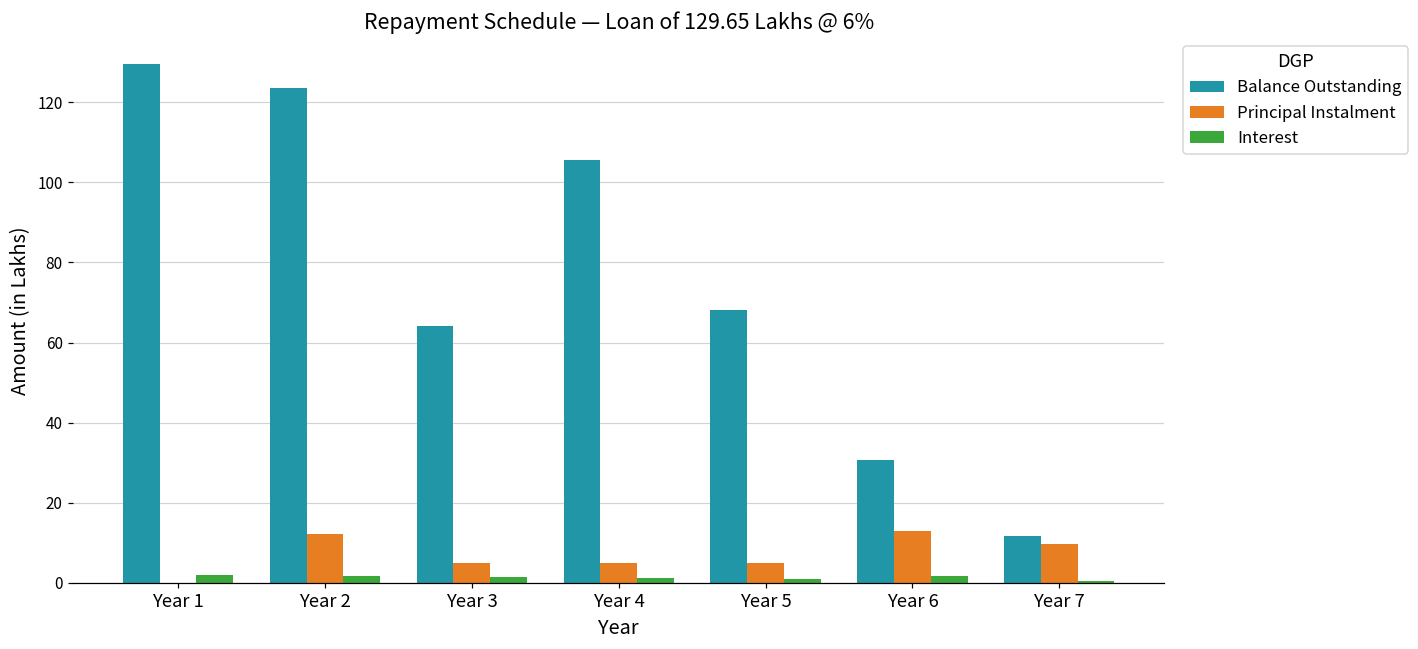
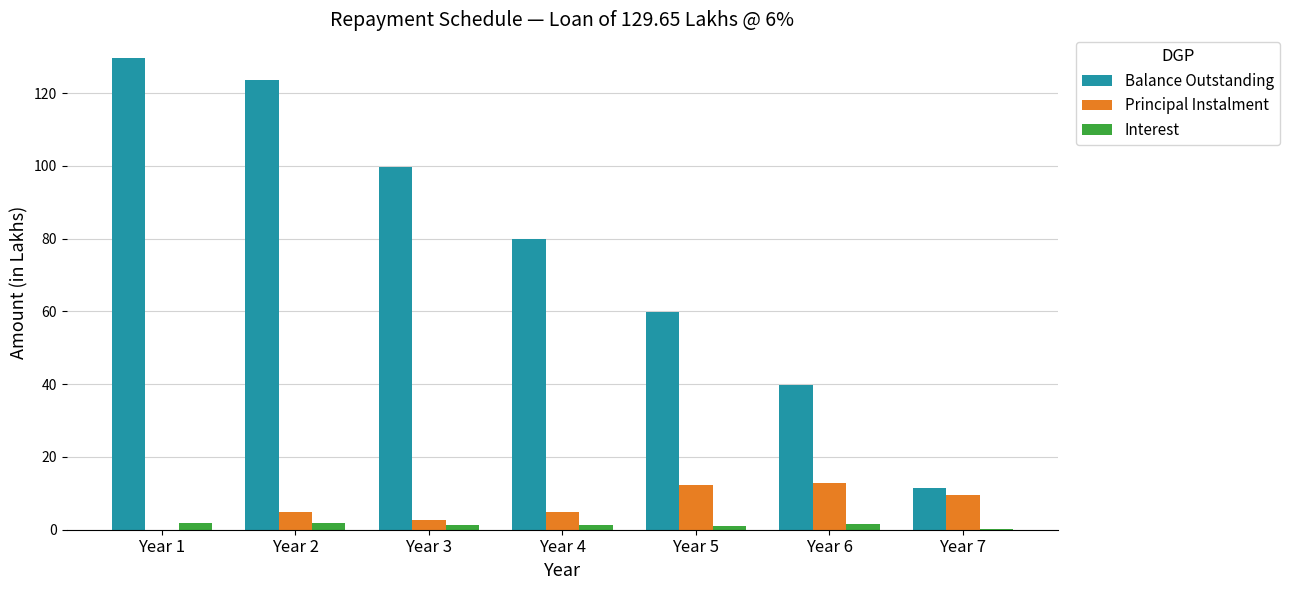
Principal Instalment, Year 2: 12 -> 5
Balance Outstanding, Year 3: 64 -> 100
Principal Instalment, Year 3: 5 -> 3
Balance Outstanding, Year 4: 106 -> 80
Balance Outstanding, Year 5: 68 -> 60
Principal Instalment, Year 5: 5 -> 12
Balance Outstanding, Year 6: 31 -> 40
